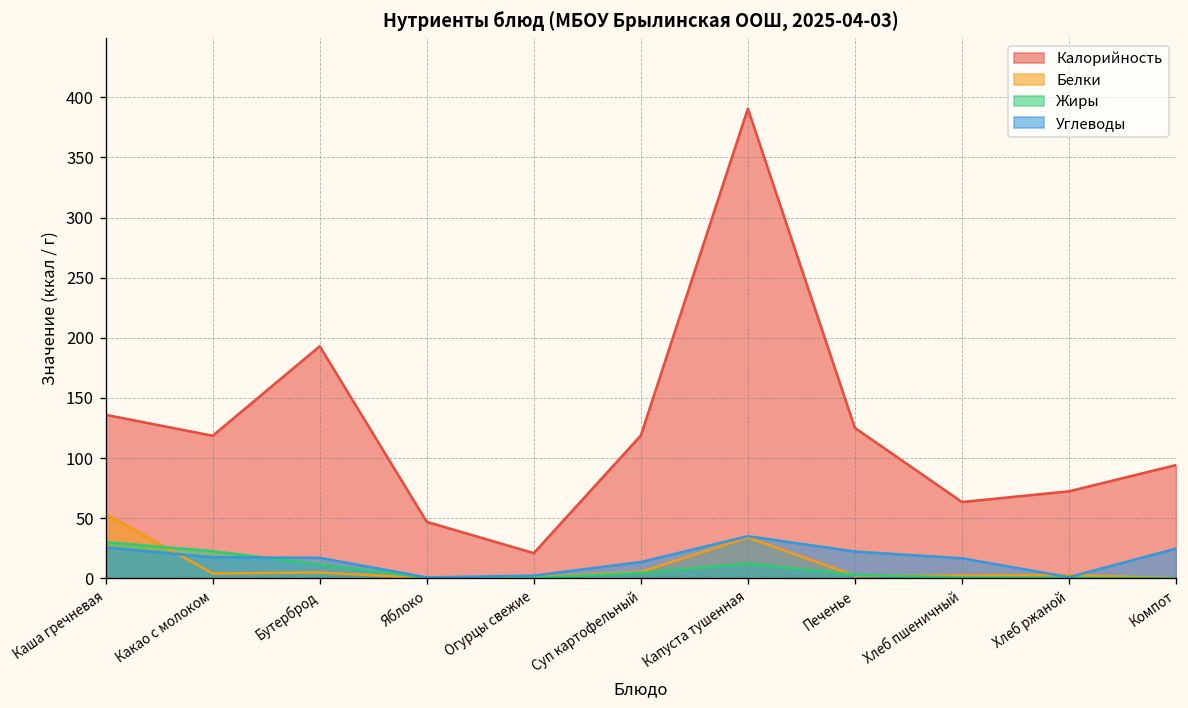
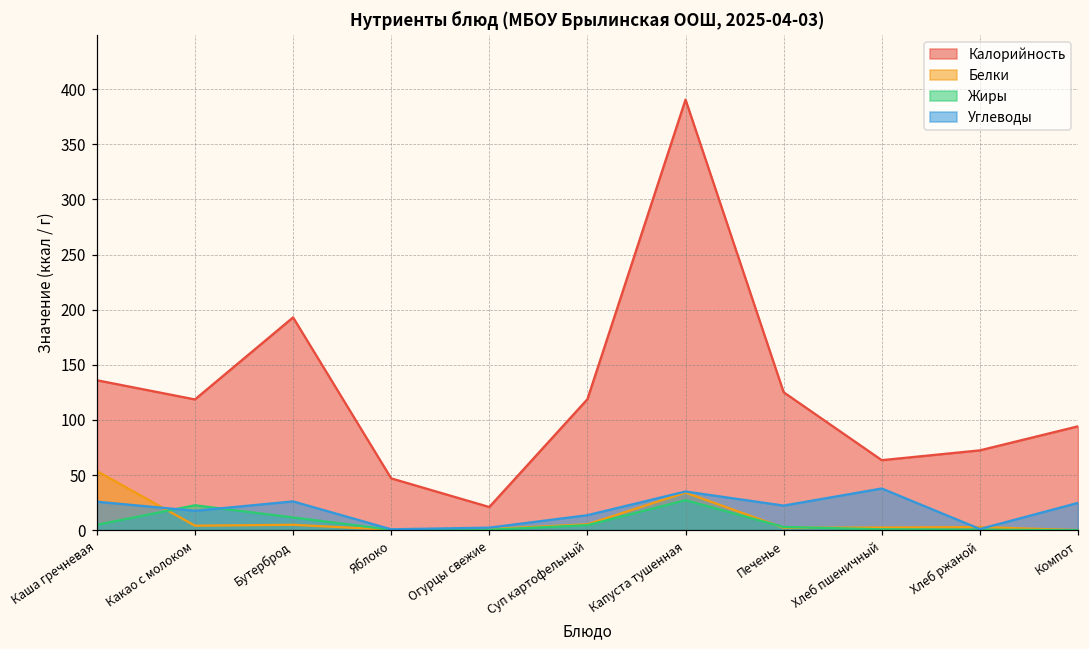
Жиры, Каша гречневая: 30 -> 5
Углеводы, Бутерброд: 17 -> 26
Жиры, Капуста тушенная: 12 -> 27
Углеводы, Хлеб пшеничный: 17 -> 38
